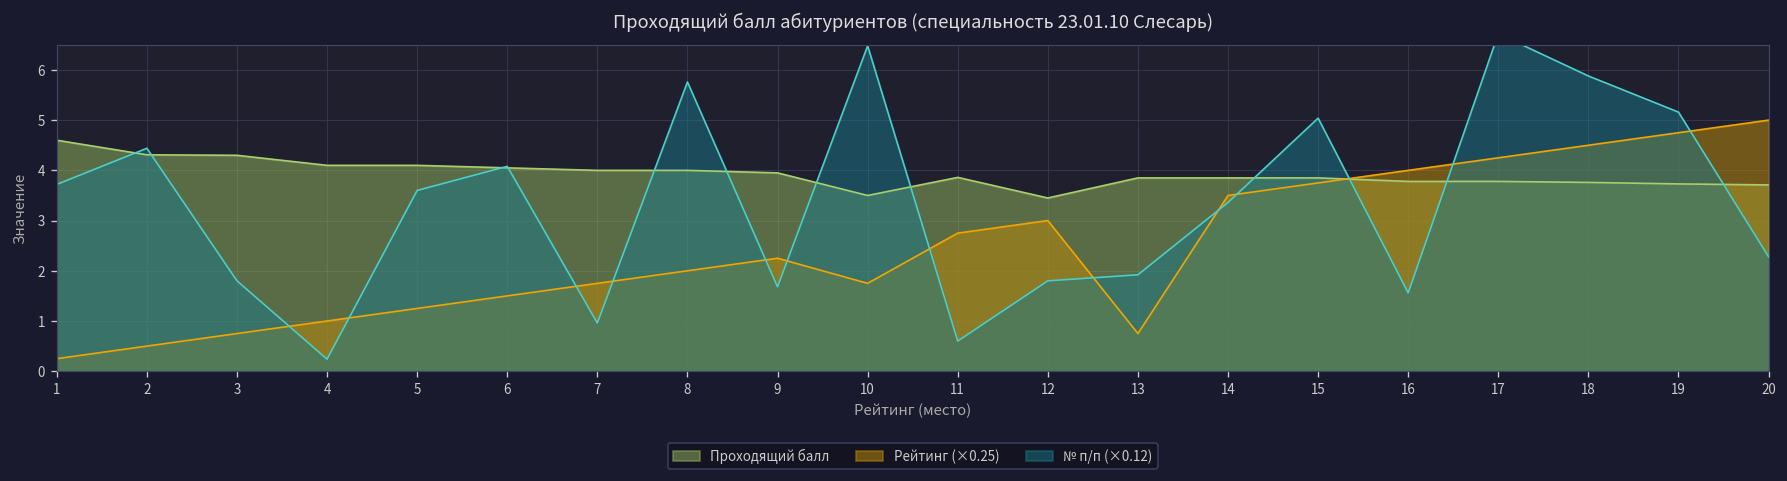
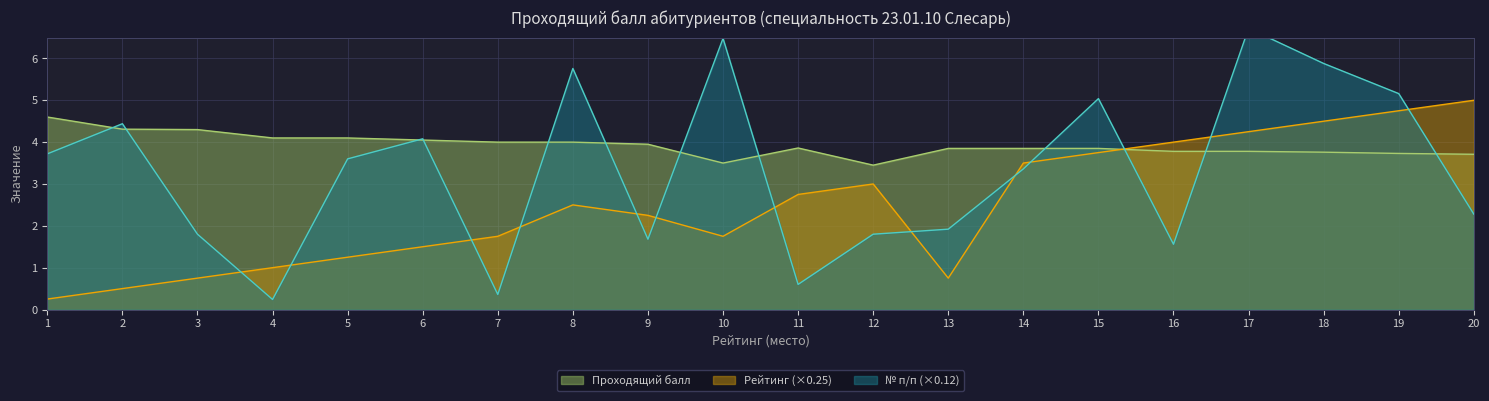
№ п/п (×0.12), 7: 1.0 -> 0.4
Рейтинг (×0.25), 8: 2.0 -> 2.5
